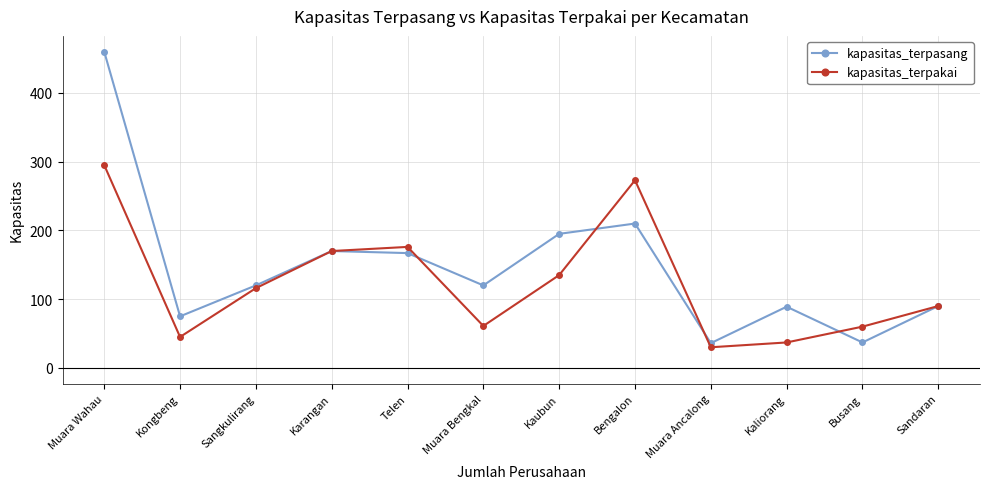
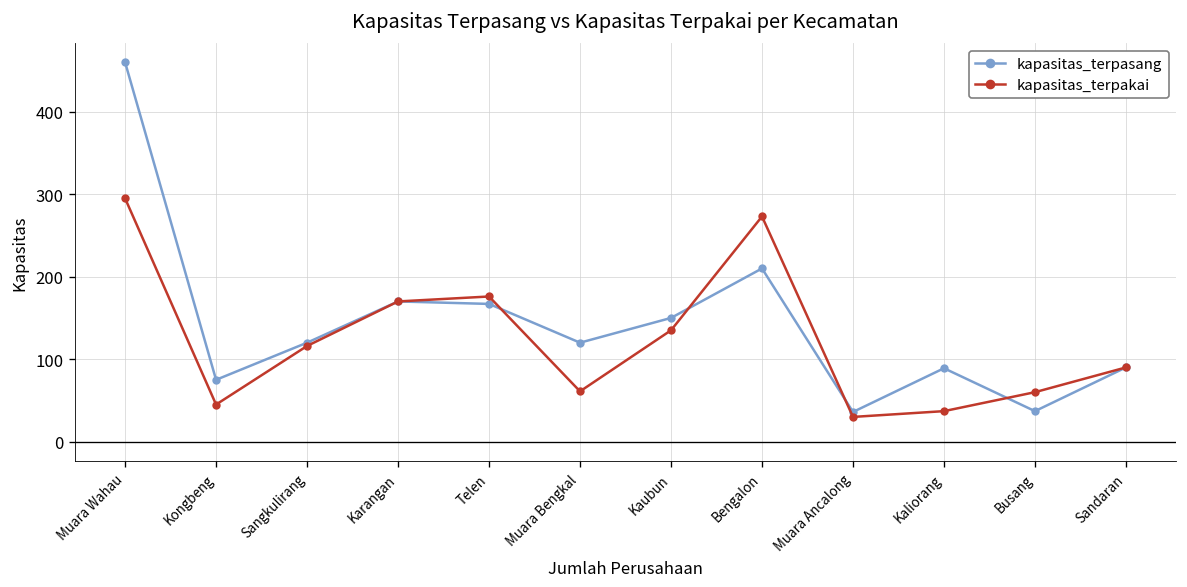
kapasitas_terpasang, Kaubun: 200 -> 150
